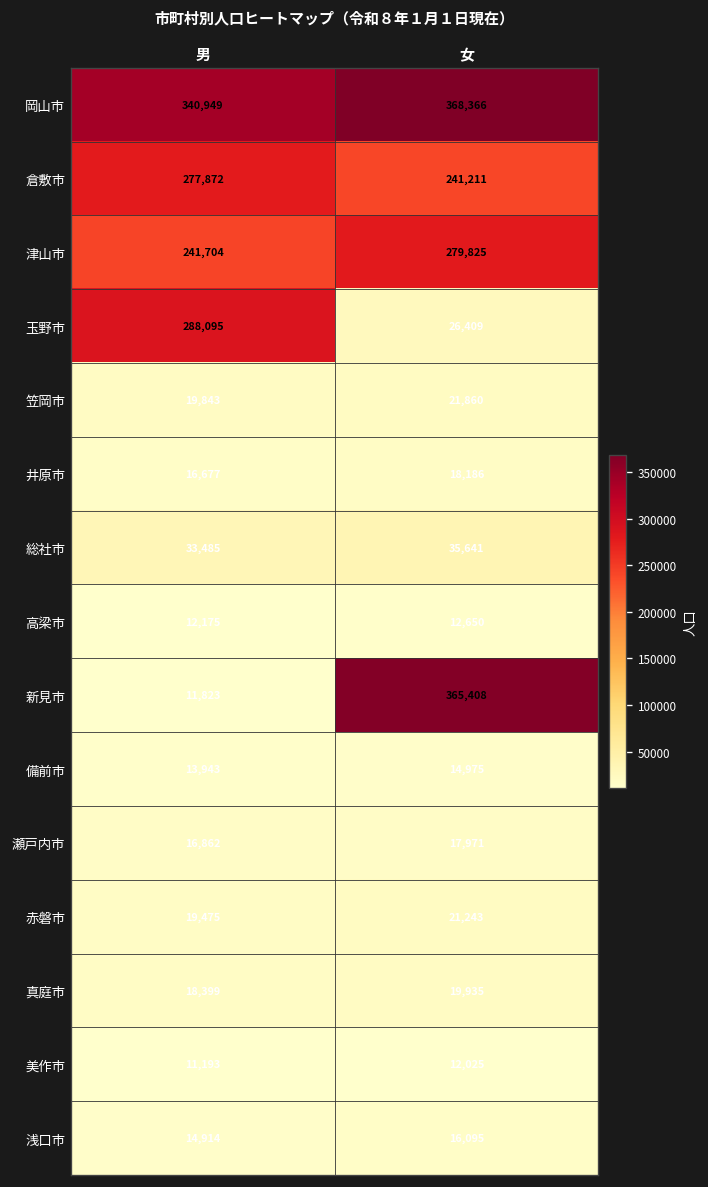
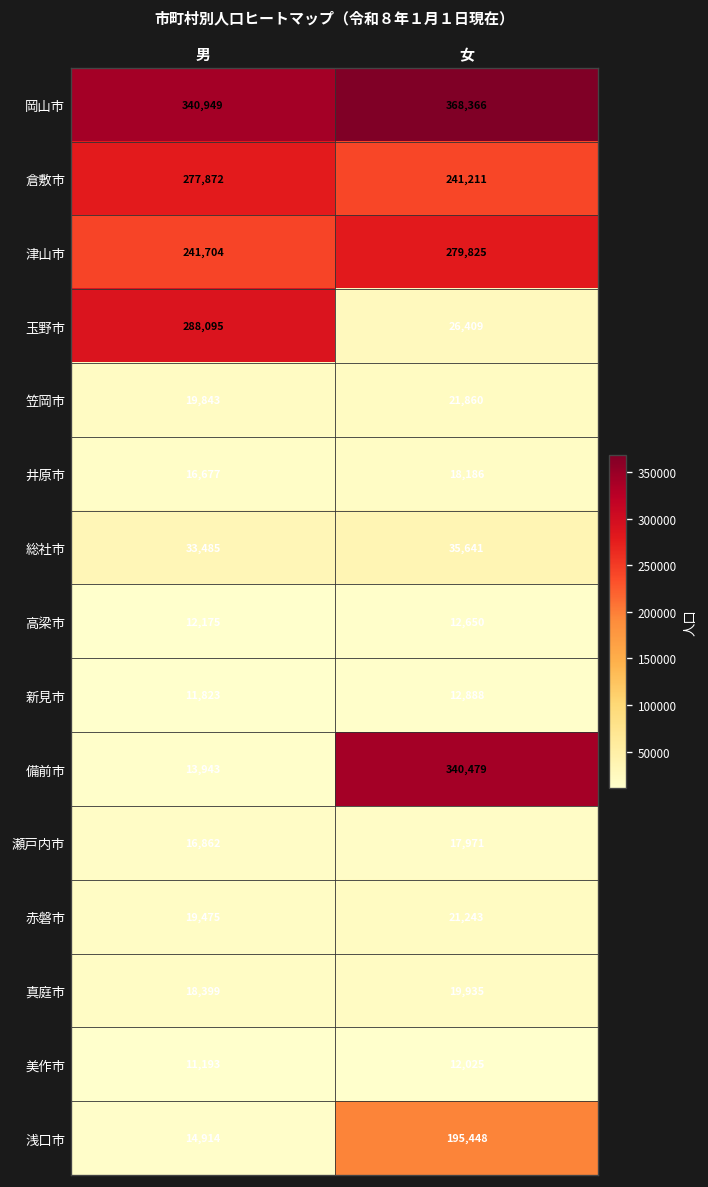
新見市, 女: 365,408 -> 12,888
備前市, 女: 14,975 -> 340,479
浅口市, 女: 16,095 -> 195,448
